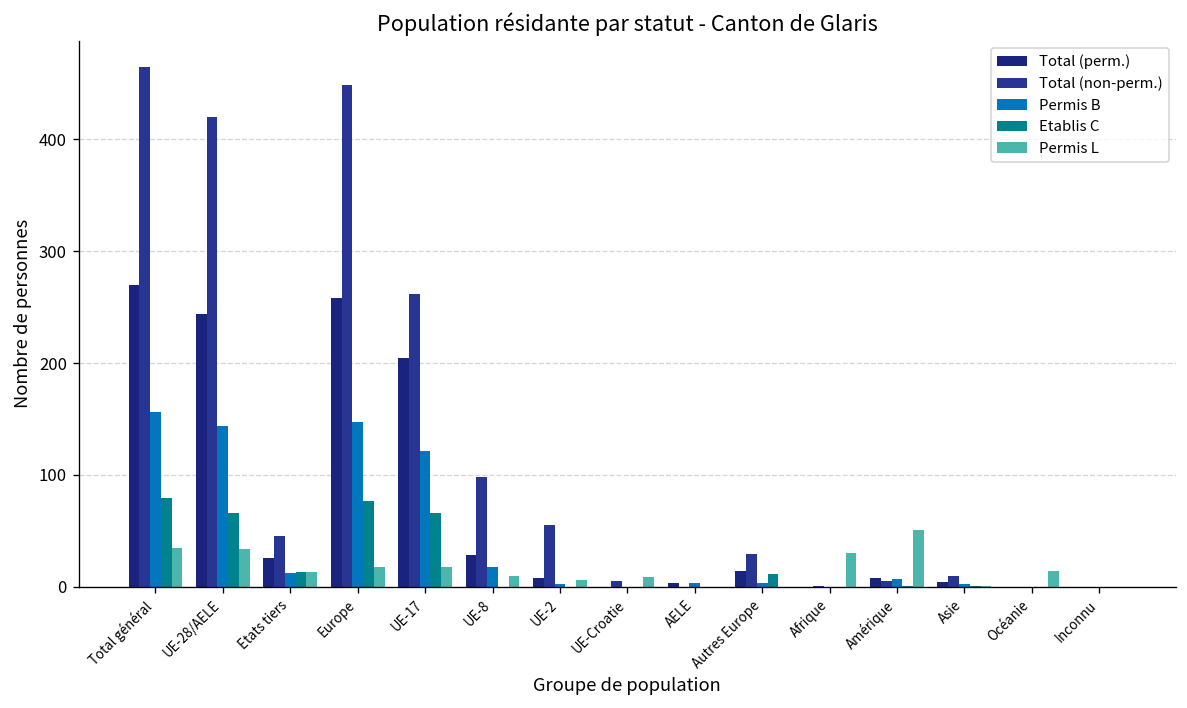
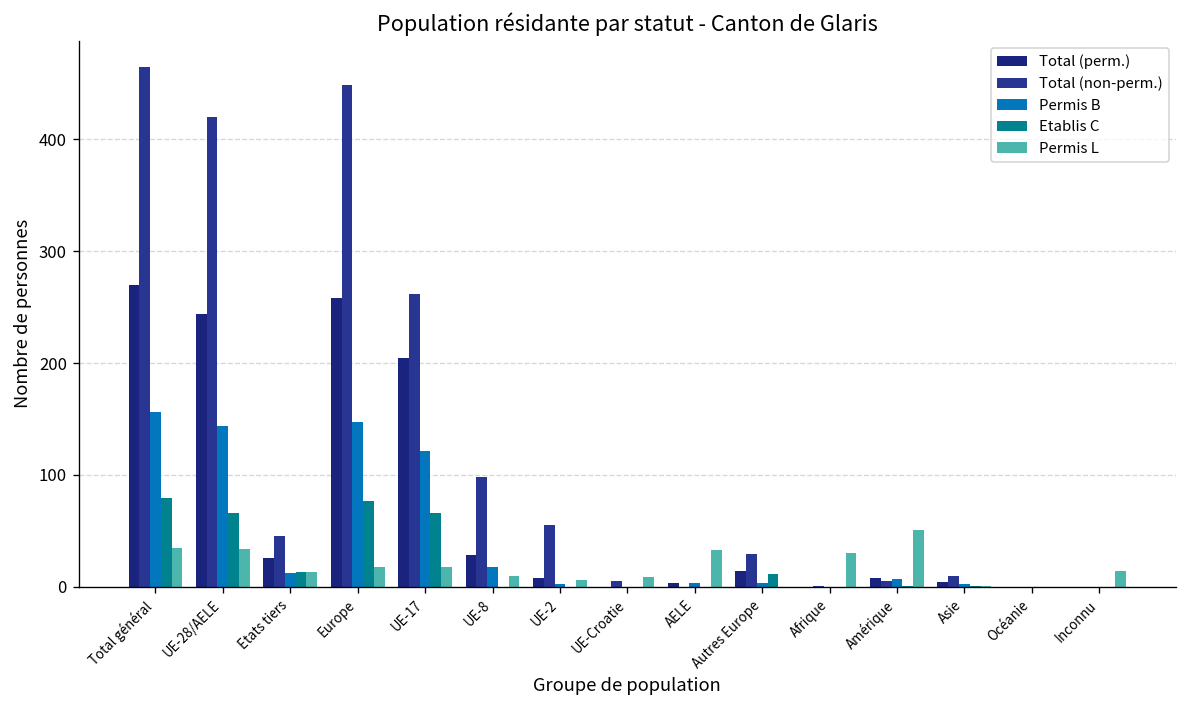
Permis L, AELE: 0 -> 30
Permis L, Océanie: 10 -> 0
Permis L, Inconnu: 0 -> 10
